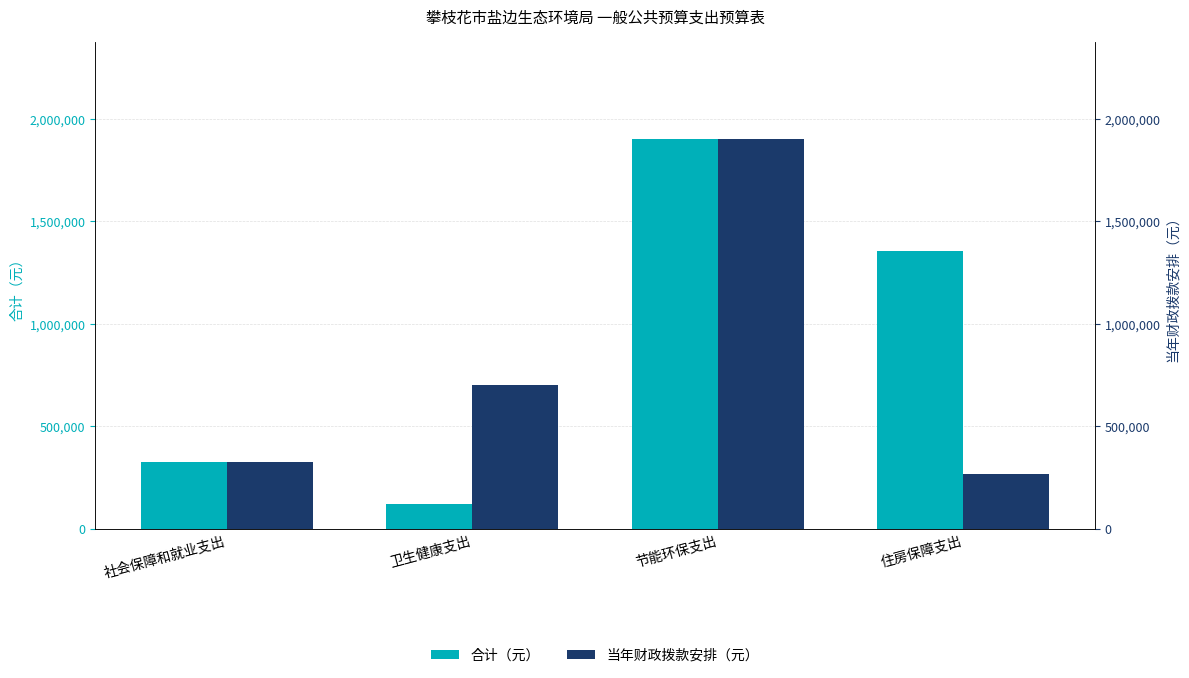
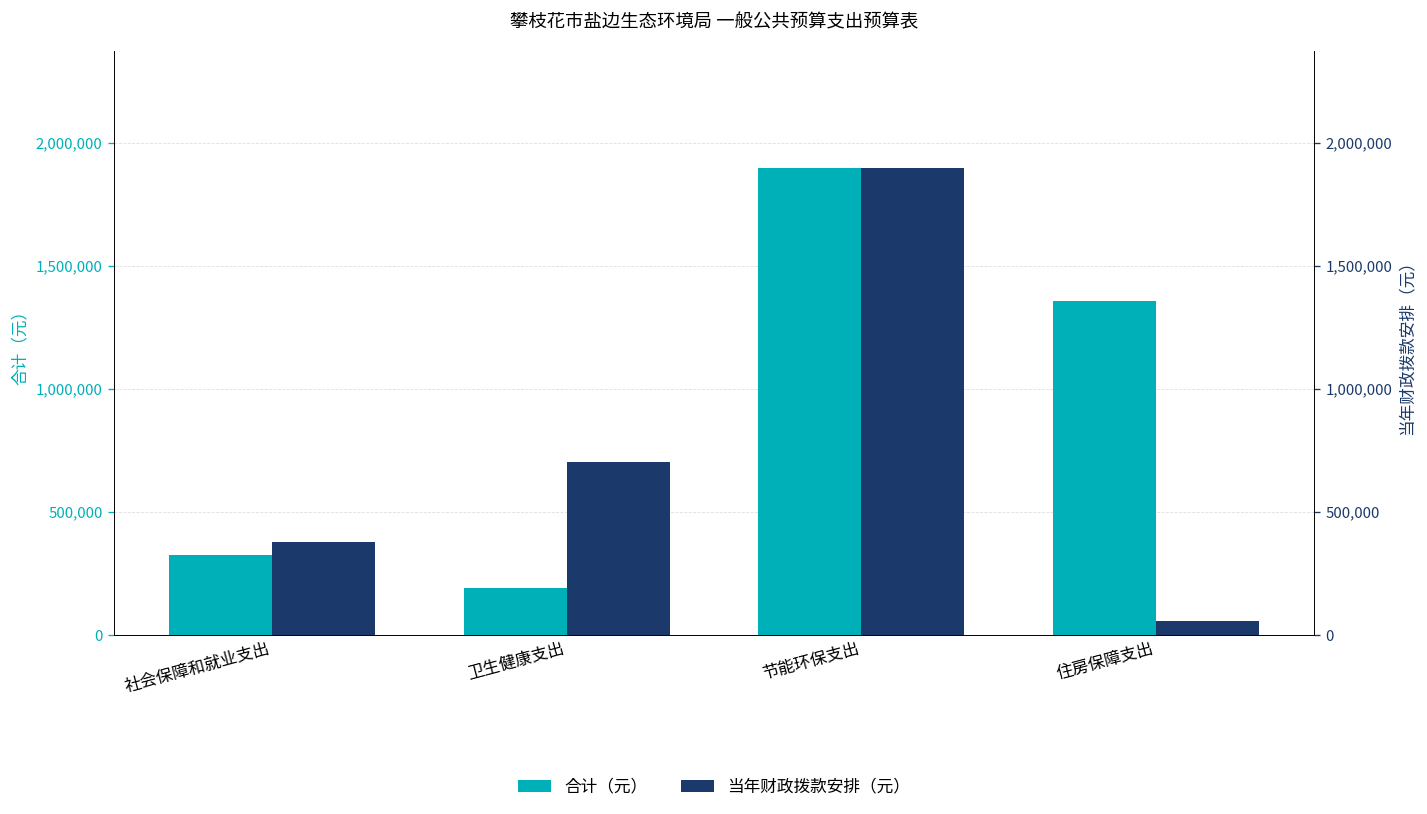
合计（元）, 卫生健康支出: 120,000 -> 190,000
当年财政拨款安排（元）, 社会保障和就业支出: 320,000 -> 380,000
当年财政拨款安排（元）, 住房保障支出: 270,000 -> 60,000
